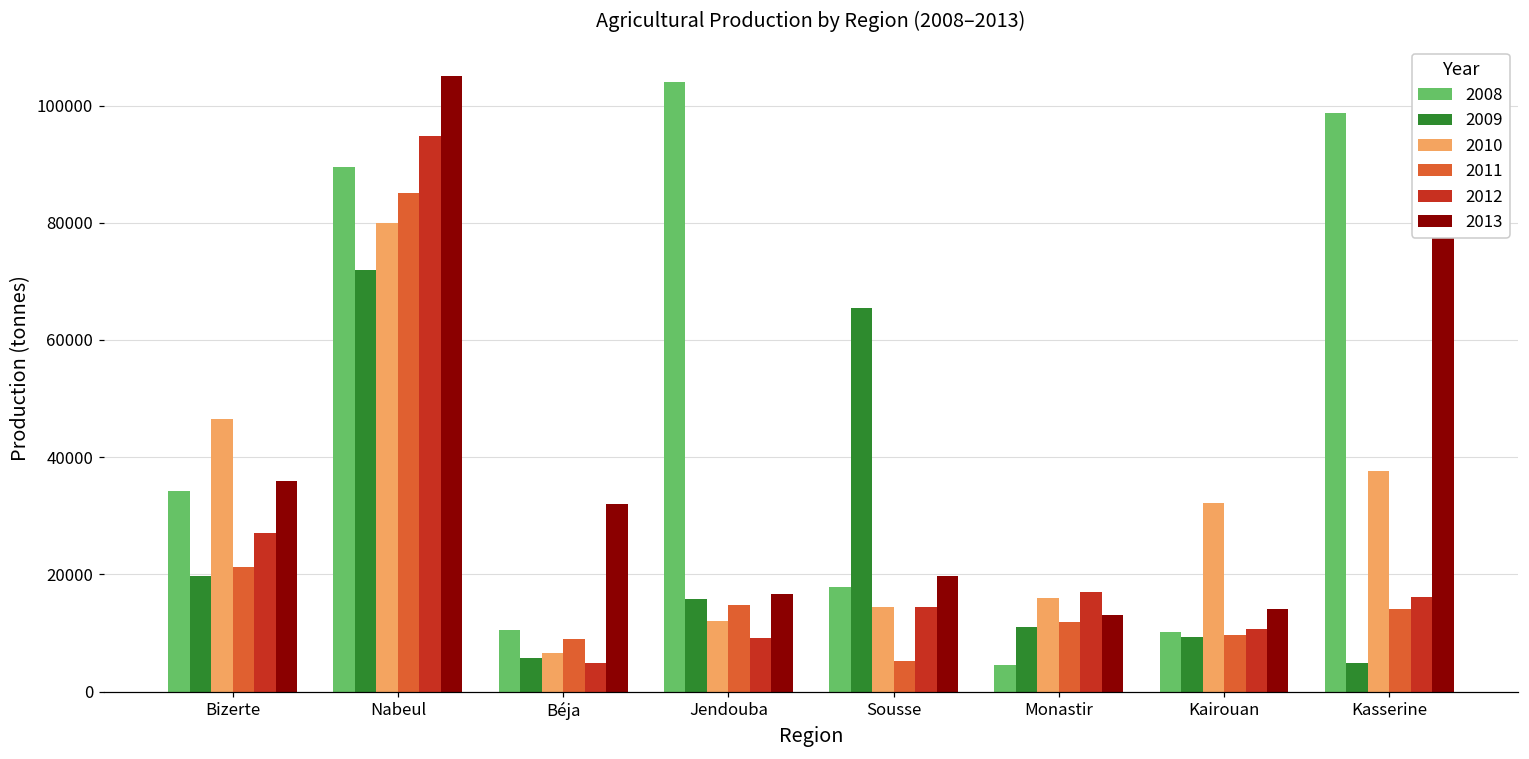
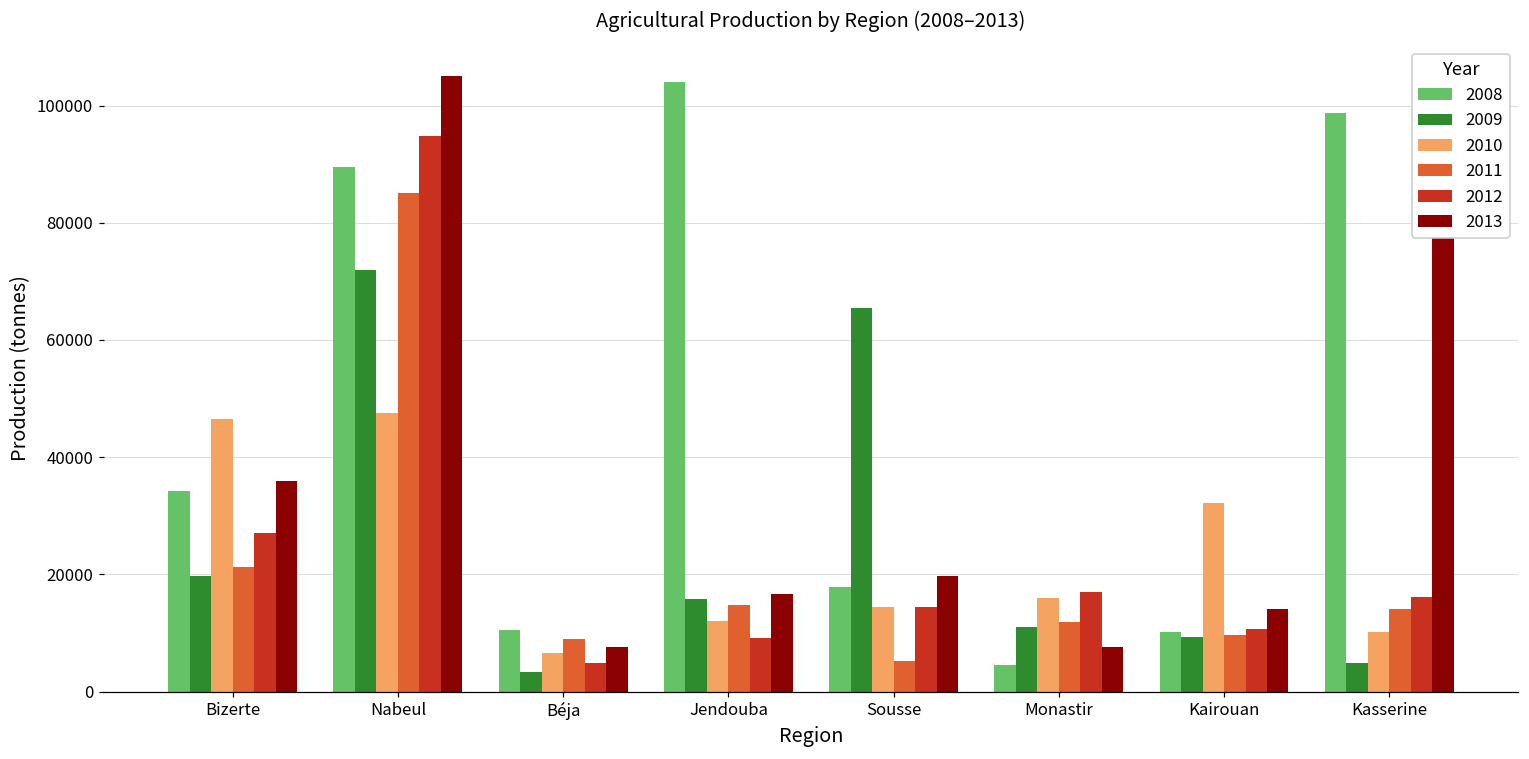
2010, Nabeul: 80000 -> 48000
2009, Béja: 6000 -> 3000
2013, Béja: 32000 -> 8000
2013, Monastir: 13000 -> 8000
2010, Kasserine: 38000 -> 10000
